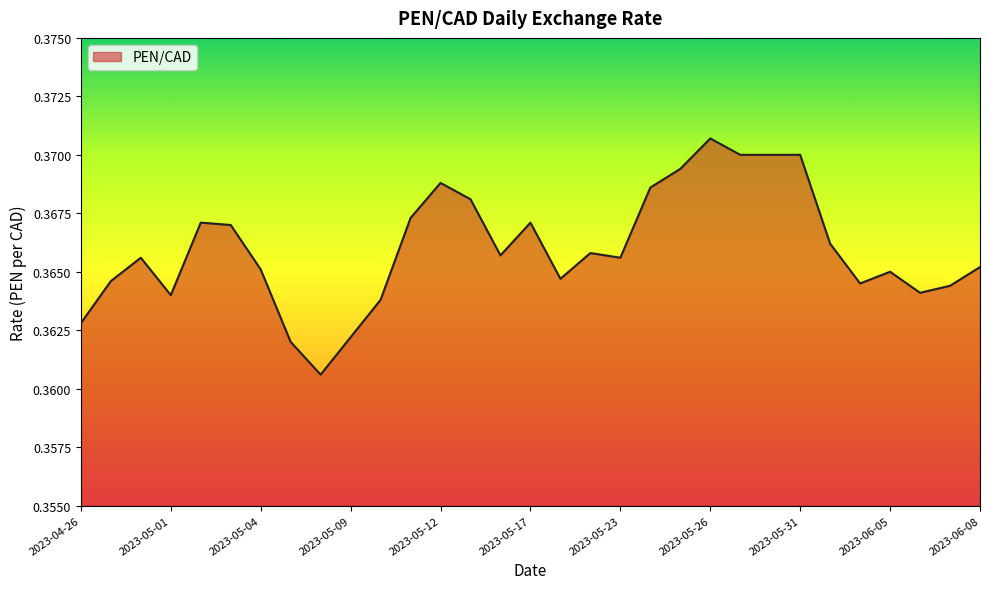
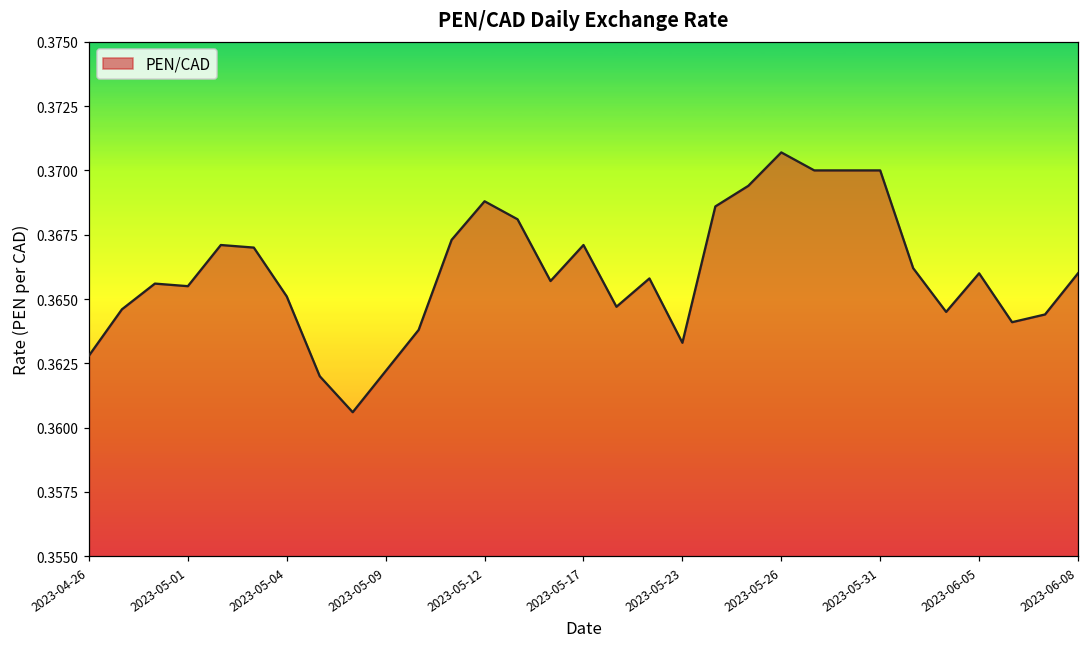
2023-05-01: 0.3640 -> 0.3655
2023-05-23: 0.3656 -> 0.3633
2023-06-05: 0.365 -> 0.366
2023-06-08: 0.3652 -> 0.3660
